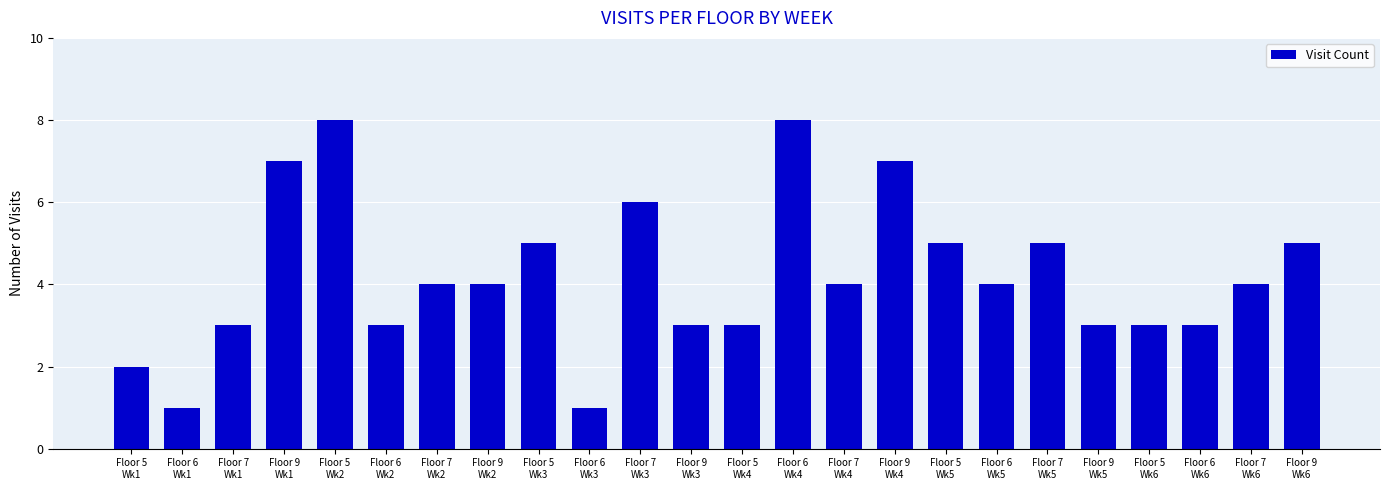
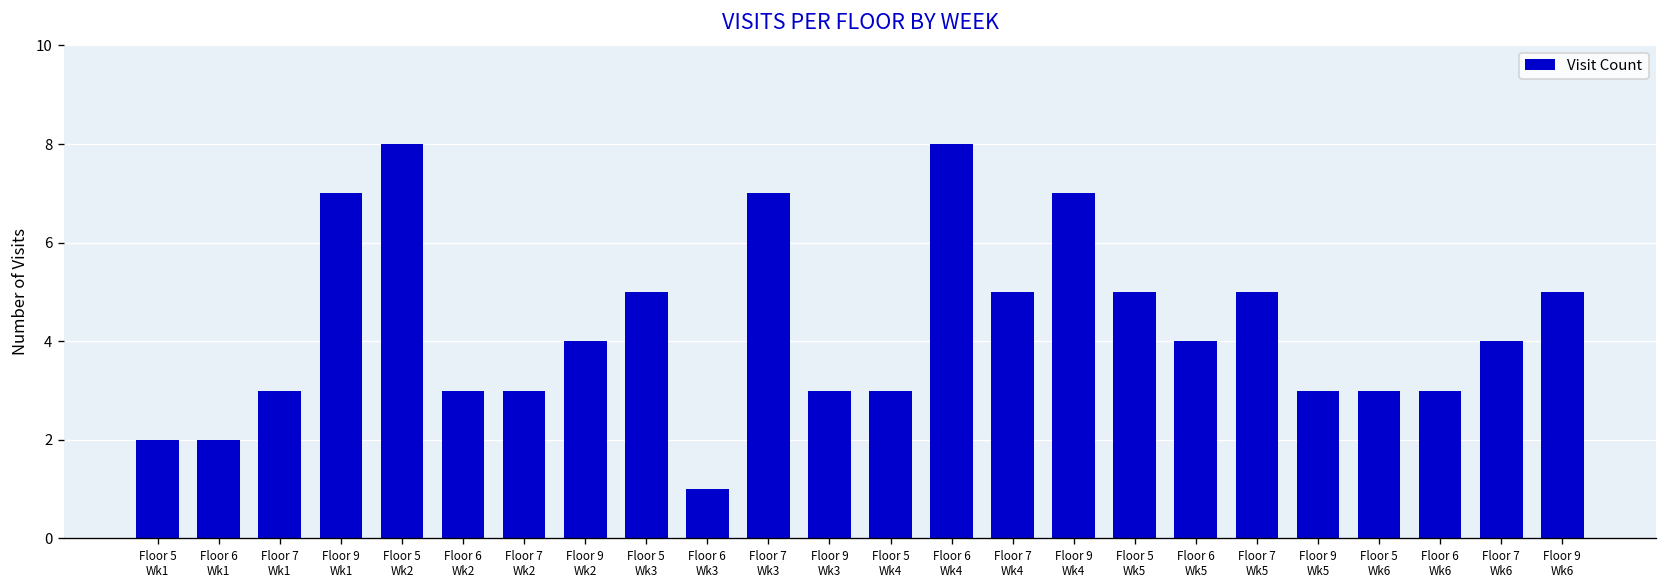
Floor 6 Wk1: 1 -> 2
Floor 7 Wk2: 4 -> 3
Floor 7 Wk3: 6 -> 7
Floor 7 Wk4: 4 -> 5
